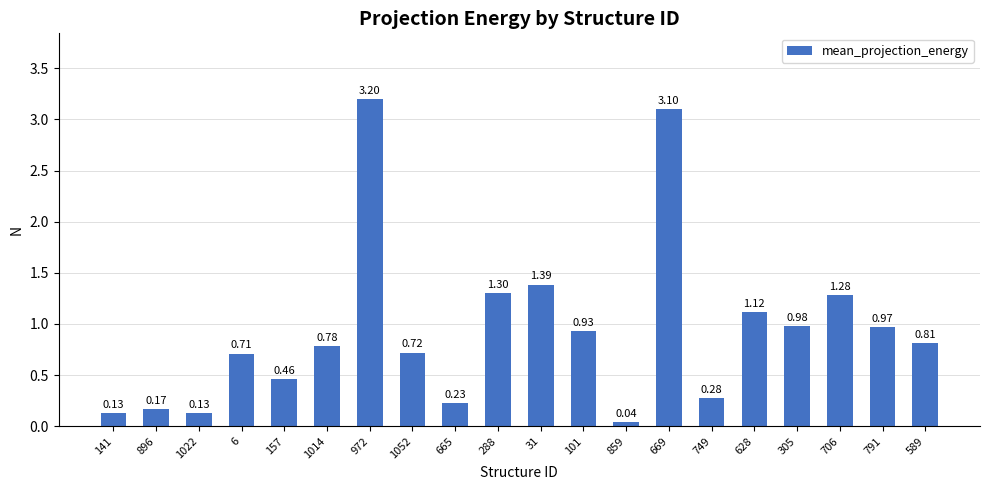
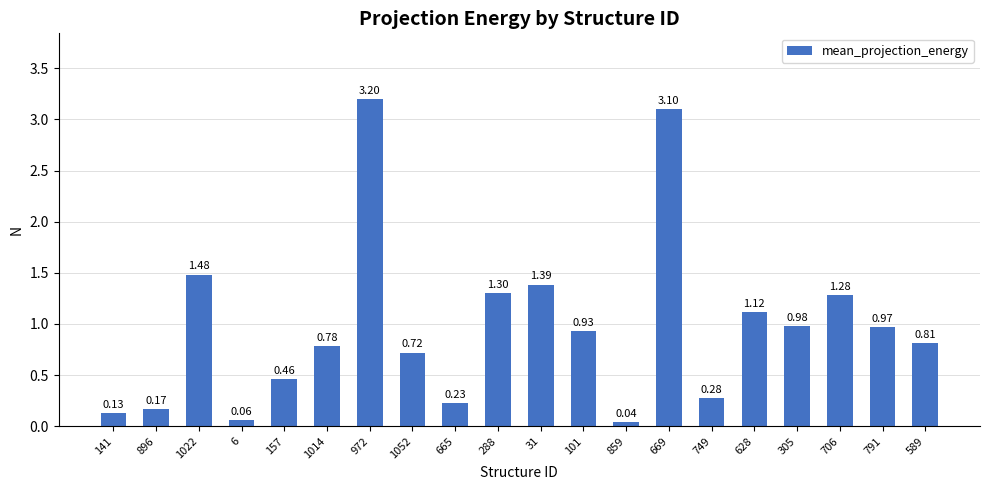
1022: 0.13 -> 1.48
6: 0.71 -> 0.06
